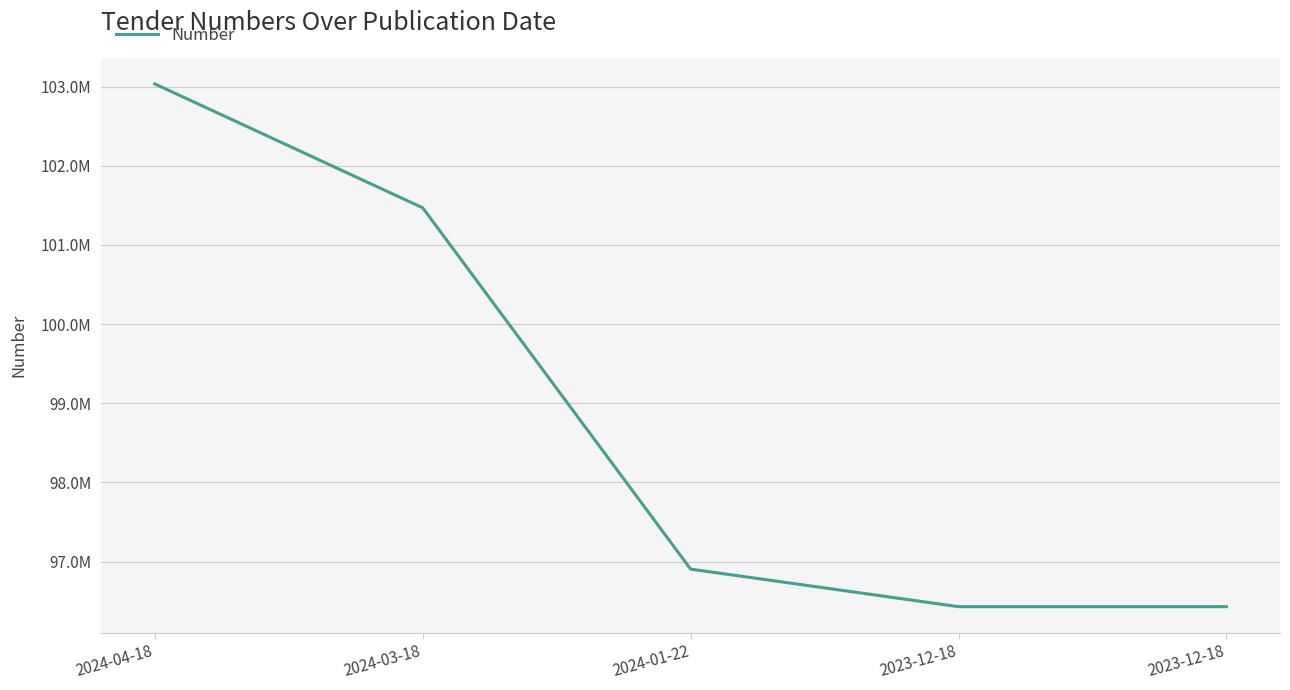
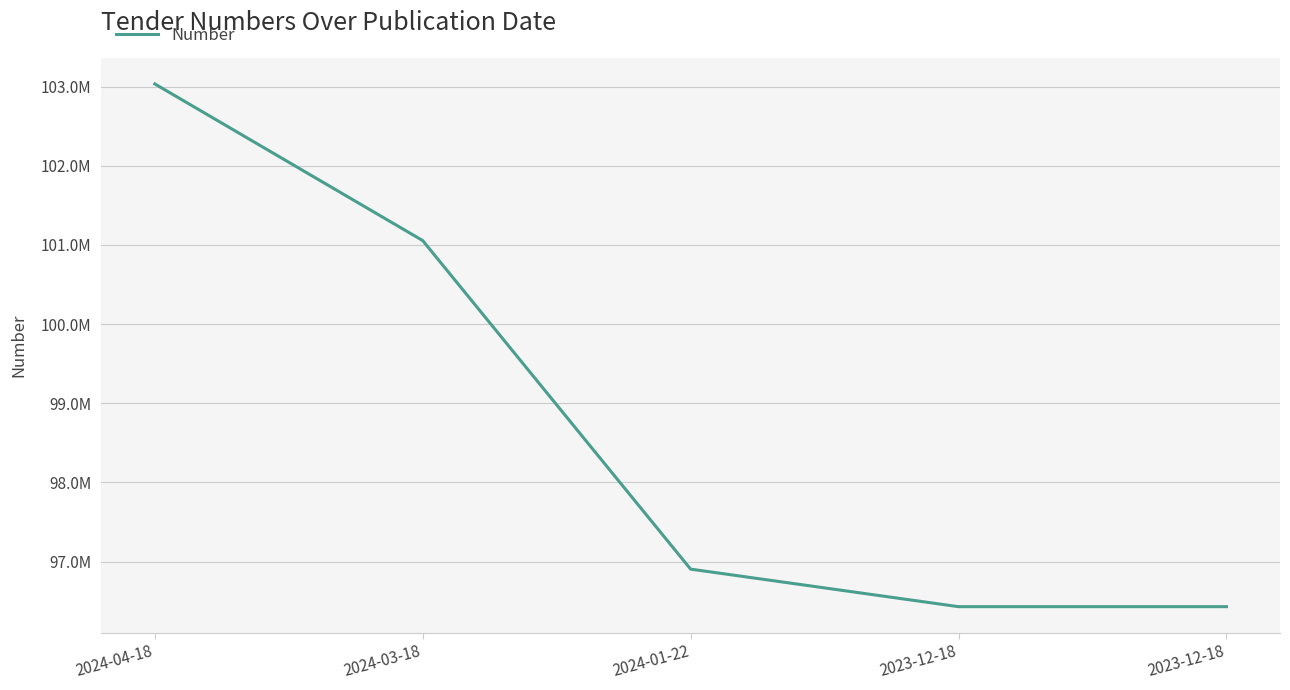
2024-03-18: 101500000 -> 101100000
